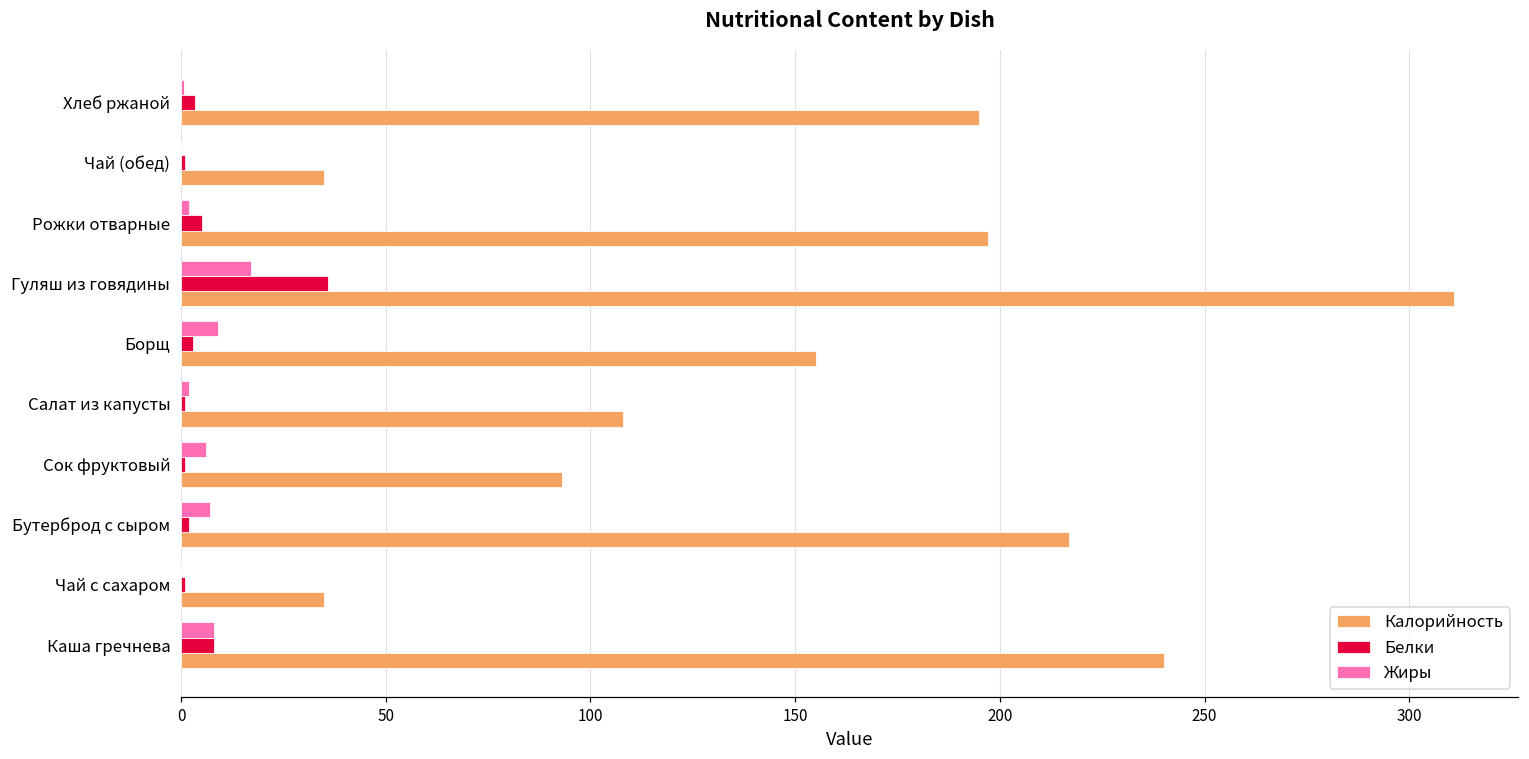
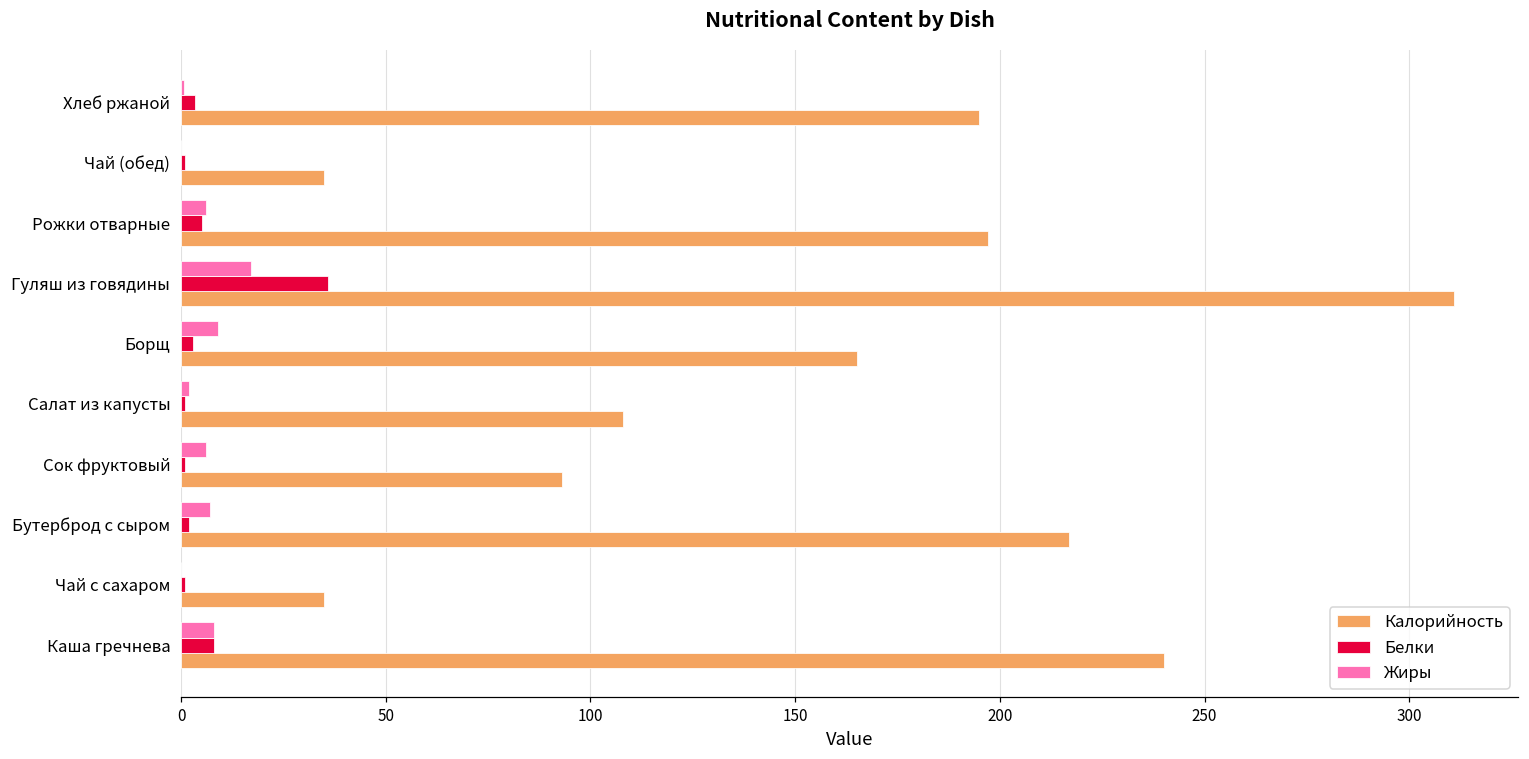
Жиры, Рожки отварные: 2 -> 6
Калорийность, Борщ: 155 -> 165
